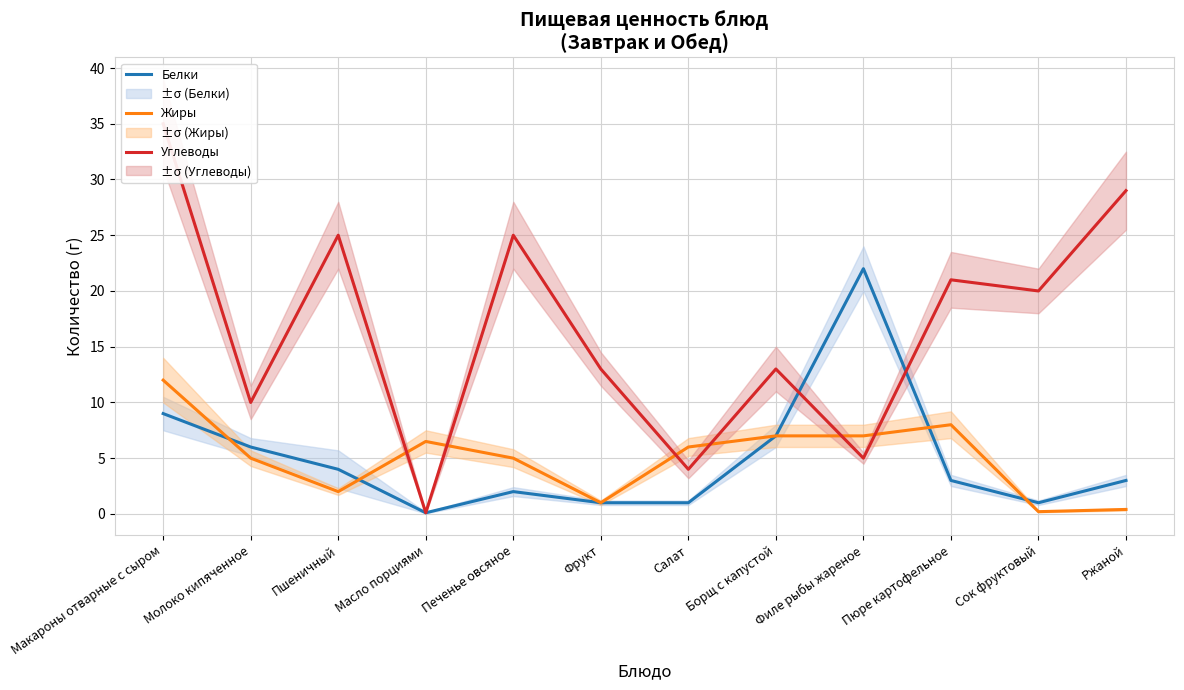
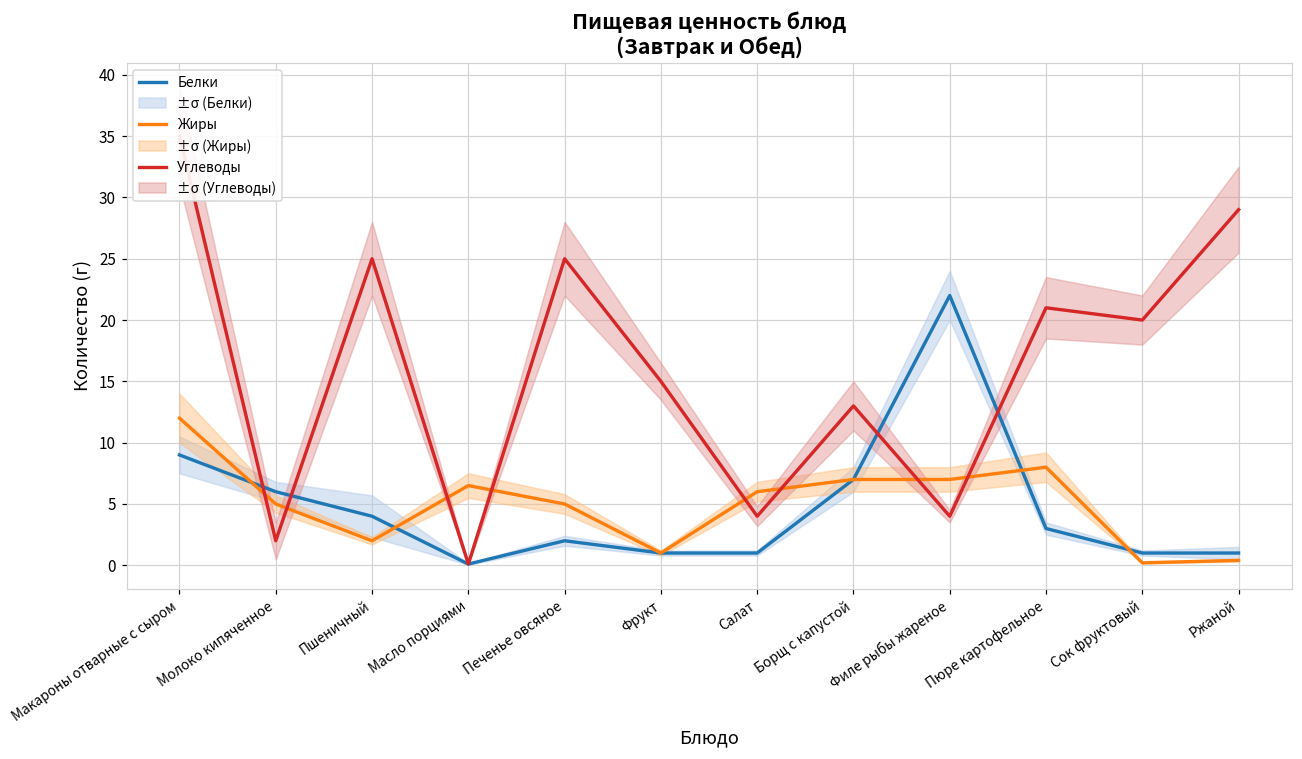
Углеводы, Молоко кипяченное: 10 -> 2
Углеводы, Фрукт: 13 -> 15
Углеводы, Филе рыбы жареное: 5 -> 4
Белки, Ржаной: 3 -> 1
